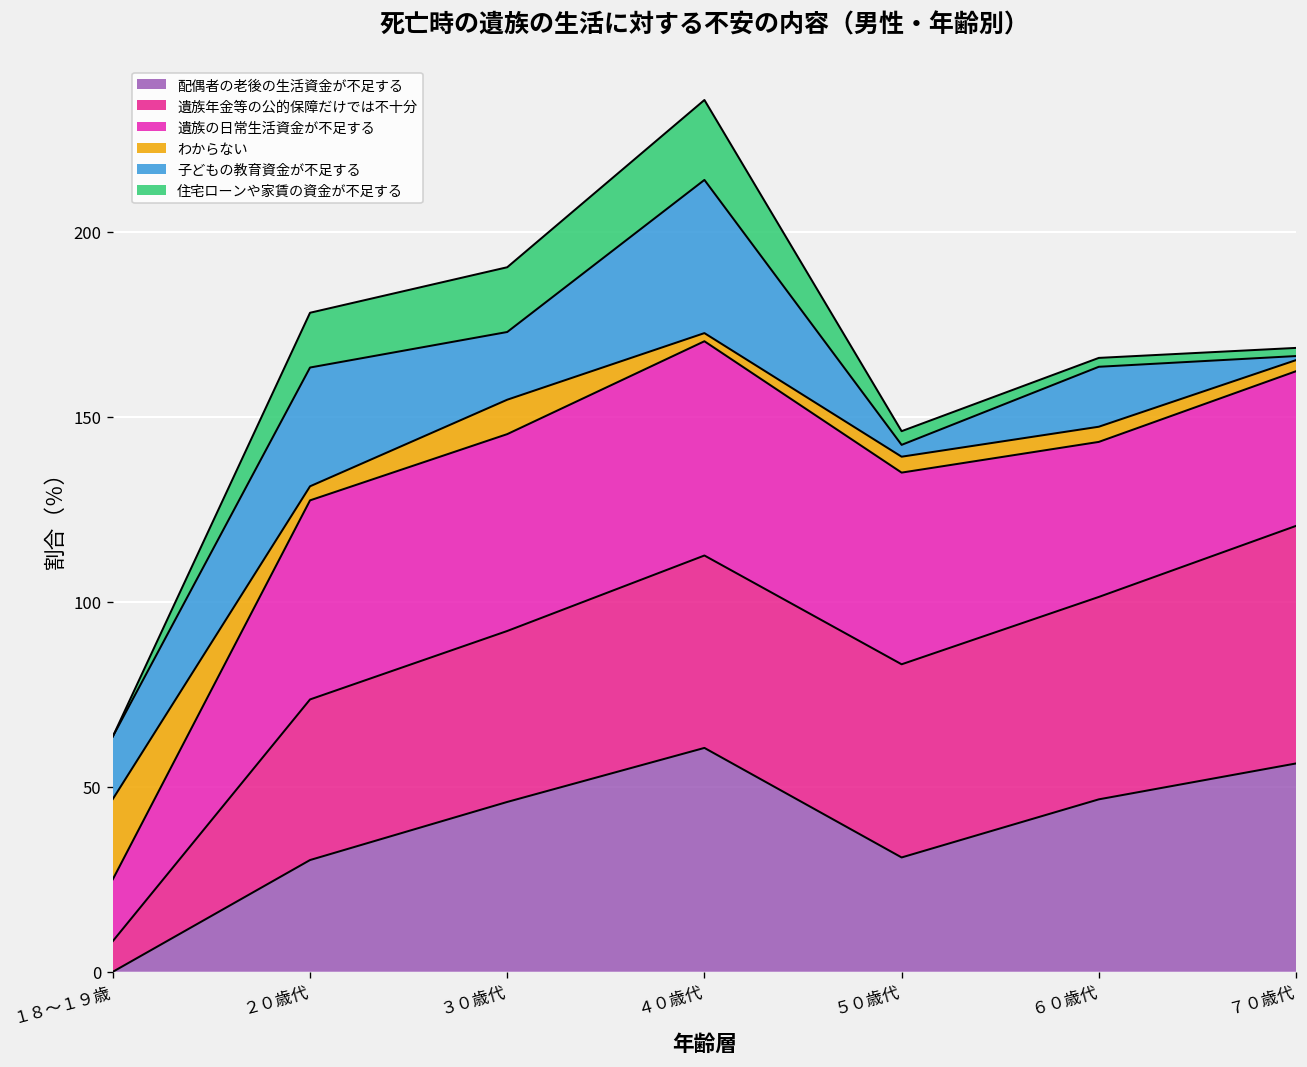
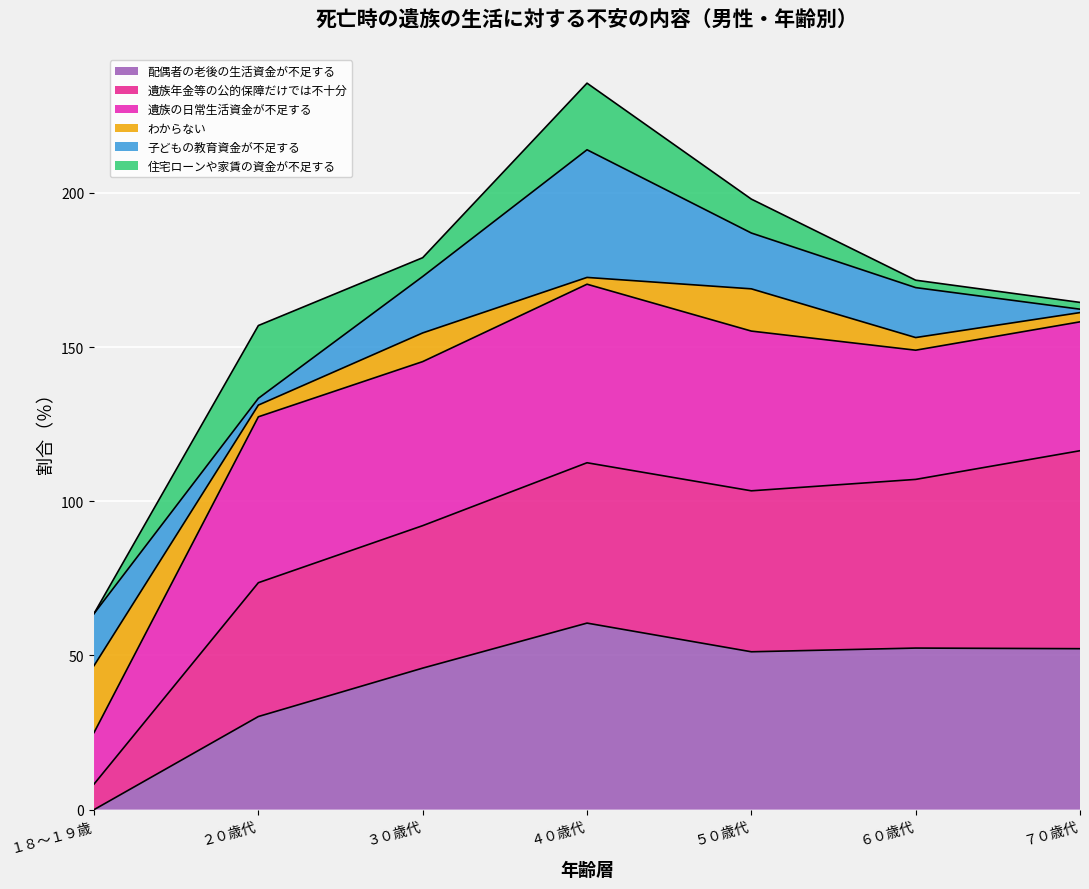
子どもの教育資金が不足する, ２０歳代: 32 -> 2
住宅ローンや家賃の資金が不足する, ２０歳代: 15 -> 24
住宅ローンや家賃の資金が不足する, ３０歳代: 18 -> 6
配偶者の老後の生活資金が不足する, ５０歳代: 31 -> 51
わからない, ５０歳代: 4 -> 14
子どもの教育資金が不足する, ５０歳代: 3 -> 18
住宅ローンや家賃の資金が不足する, ５０歳代: 4 -> 11
配偶者の老後の生活資金が不足する, ６０歳代: 47 -> 52
配偶者の老後の生活資金が不足する, ７０歳代: 56 -> 52
